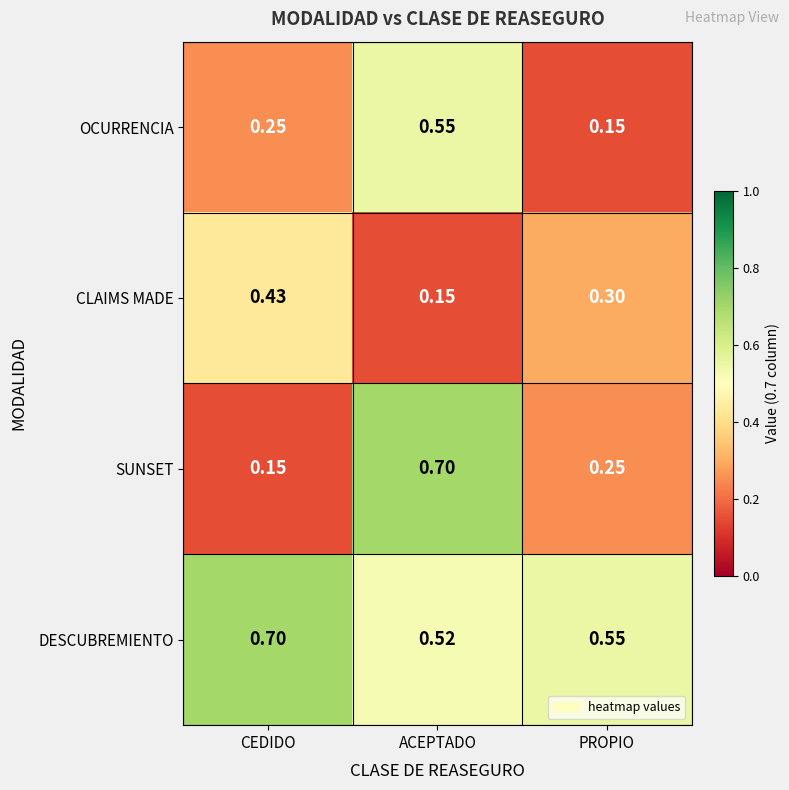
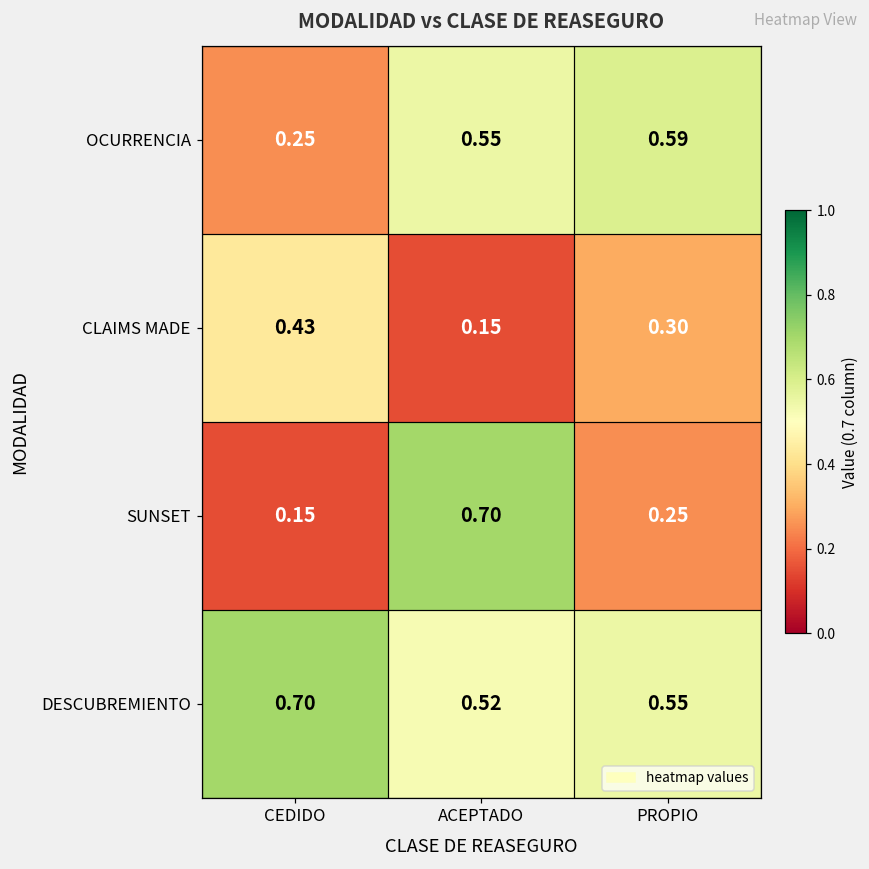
OCURRENCIA, PROPIO: 0.15 -> 0.59
